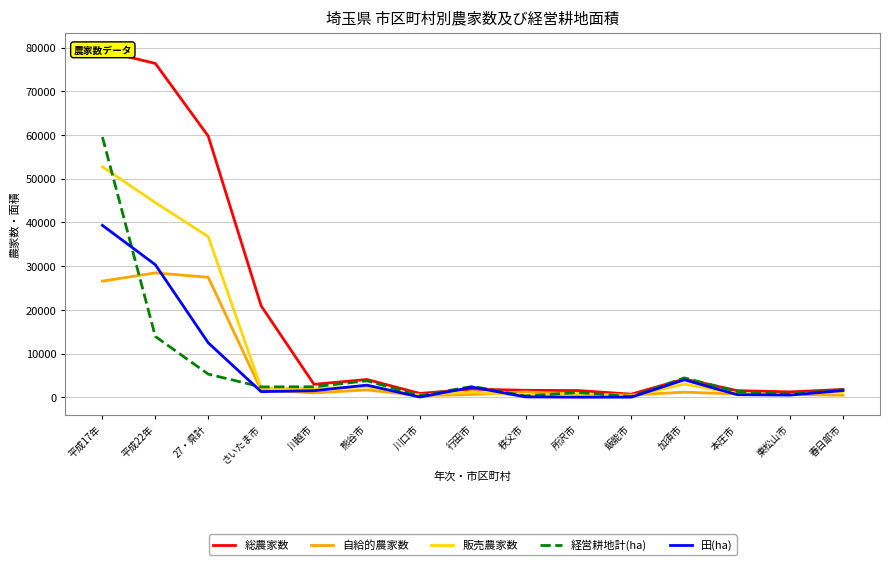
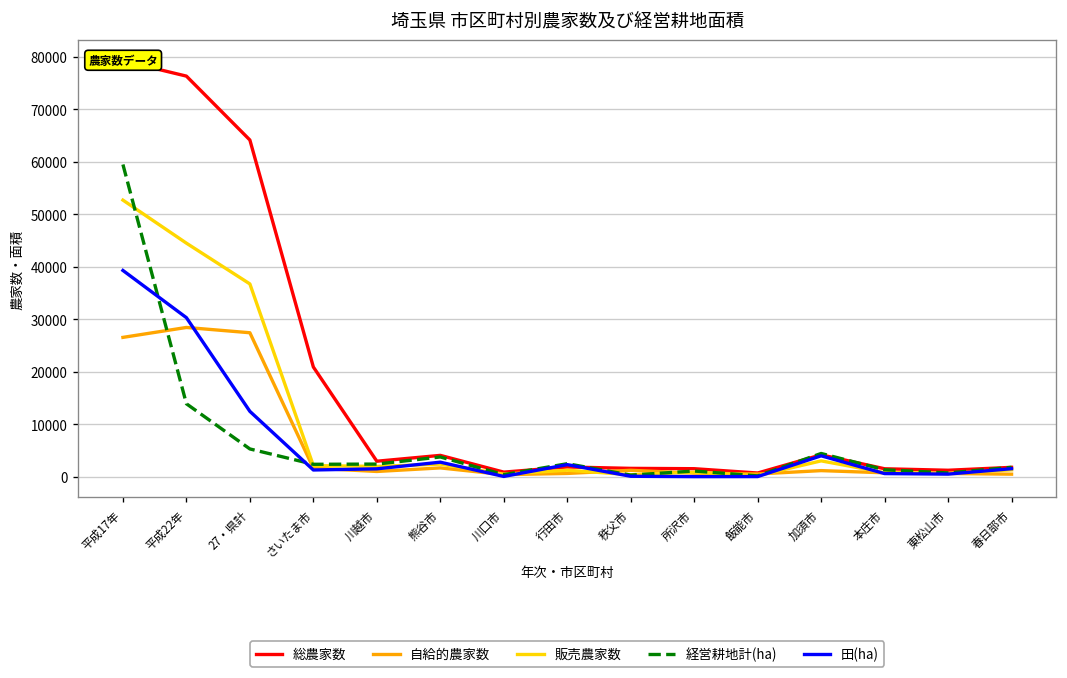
総農家数, 27・県計: 60000 -> 64000
